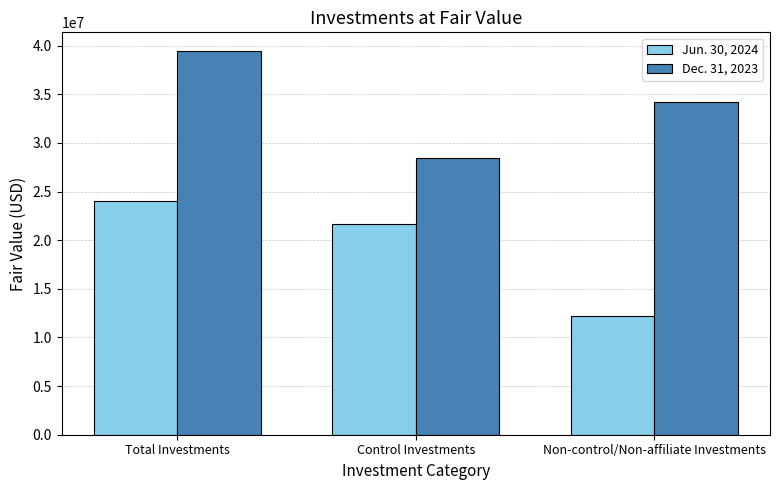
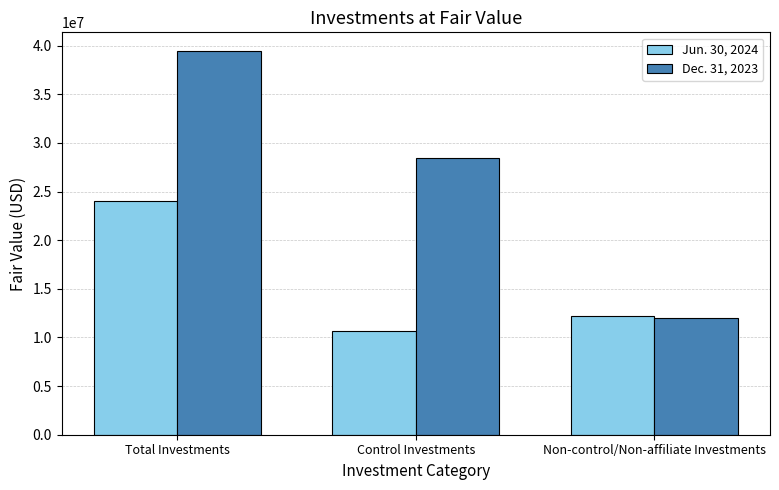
Jun. 30, 2024, Control Investments: 22000000 -> 11000000
Dec. 31, 2023, Non-control/Non-affiliate Investments: 34000000 -> 12000000
